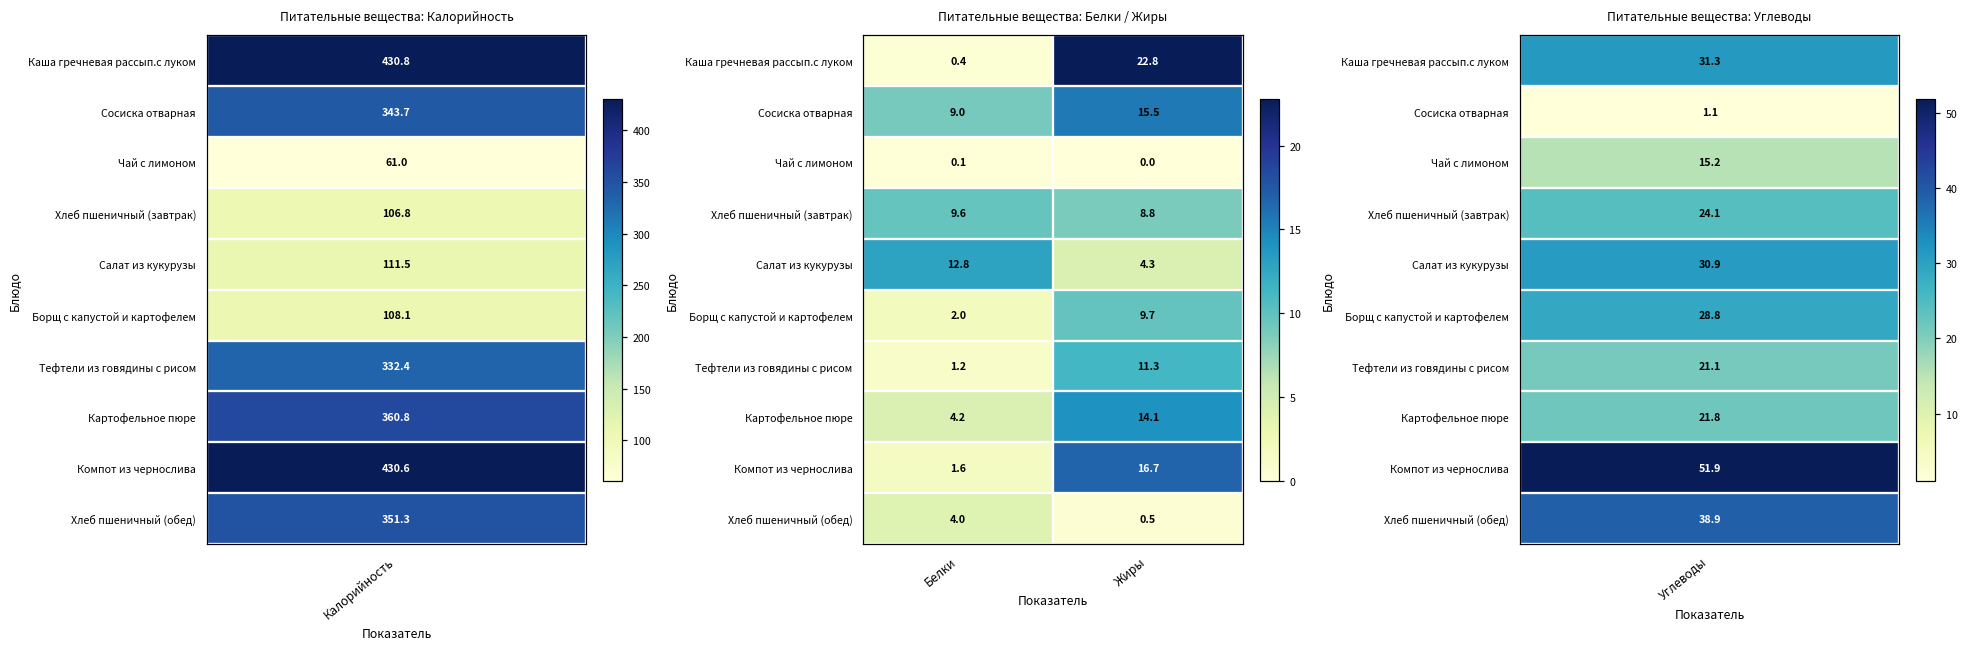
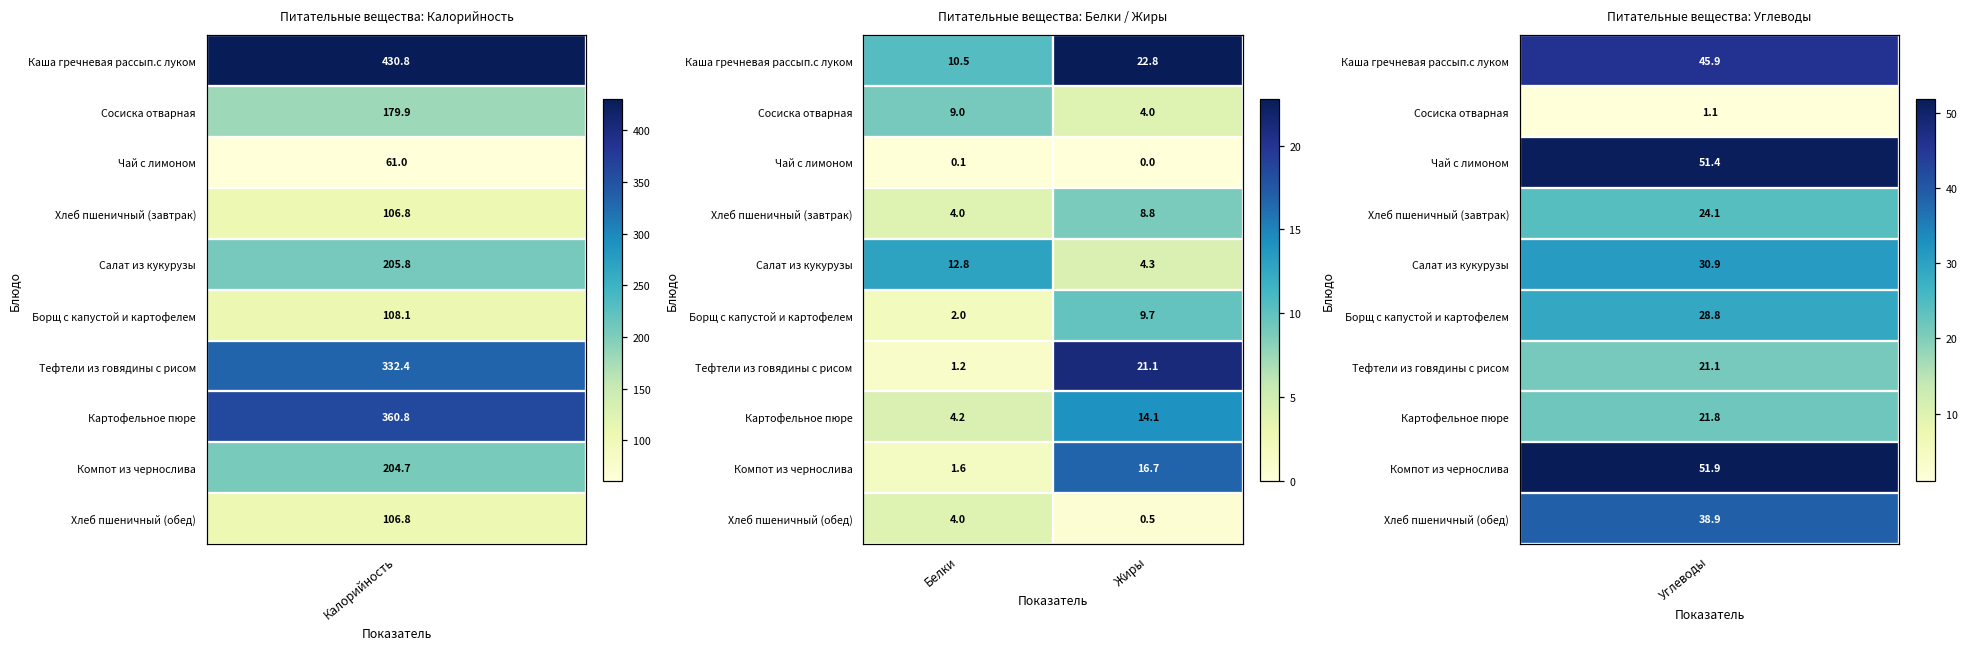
Питательные вещества: Калорийность, Сосиска отварная, Калорийность: 343.7 -> 179.9
Питательные вещества: Калорийность, Салат из кукурузы, Калорийность: 111.5 -> 205.8
Питательные вещества: Калорийность, Компот из чернослива, Калорийность: 430.6 -> 204.7
Питательные вещества: Калорийность, Хлеб пшеничный (обед), Калорийность: 351.3 -> 106.8
Питательные вещества: Белки / Жиры, Каша гречневая рассып.с луком, Белки: 0.4 -> 10.5
Питательные вещества: Белки / Жиры, Сосиска отварная, Жиры: 15.5 -> 4.0
Питательные вещества: Белки / Жиры, Хлеб пшеничный (завтрак), Белки: 9.6 -> 4.0
Питательные вещества: Белки / Жиры, Тефтели из говядины с рисом, Жиры: 11.3 -> 21.1
Питательные вещества: Углеводы, Каша гречневая рассып.с луком, Углеводы: 31.3 -> 45.9
Питательные вещества: Углеводы, Чай с лимоном, Углеводы: 15.2 -> 51.4
